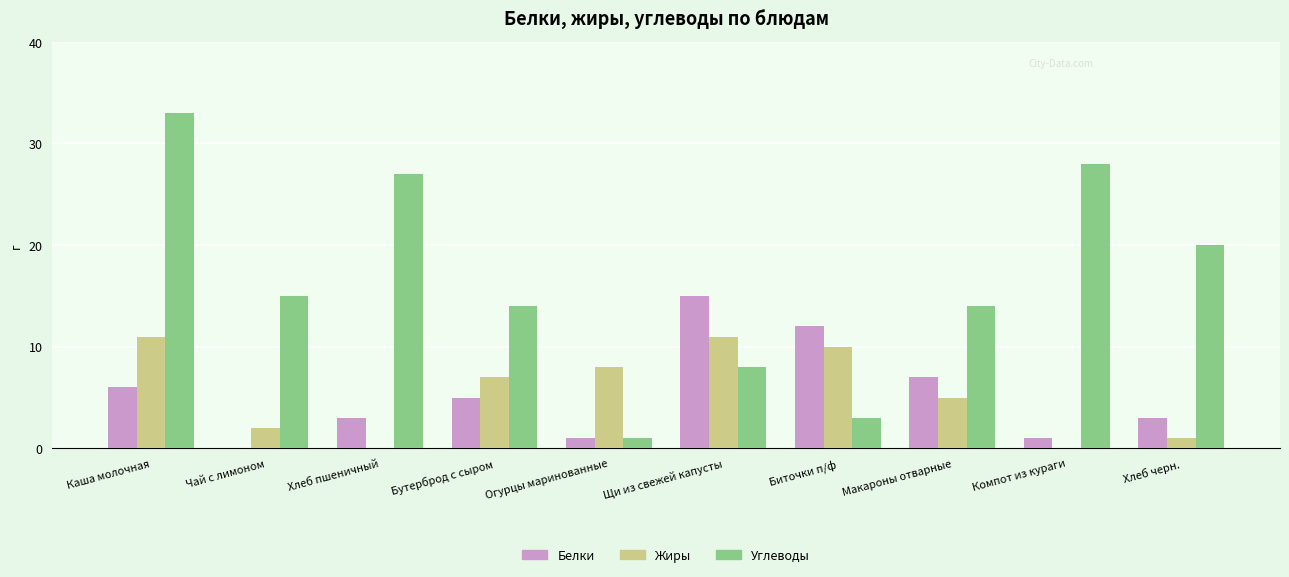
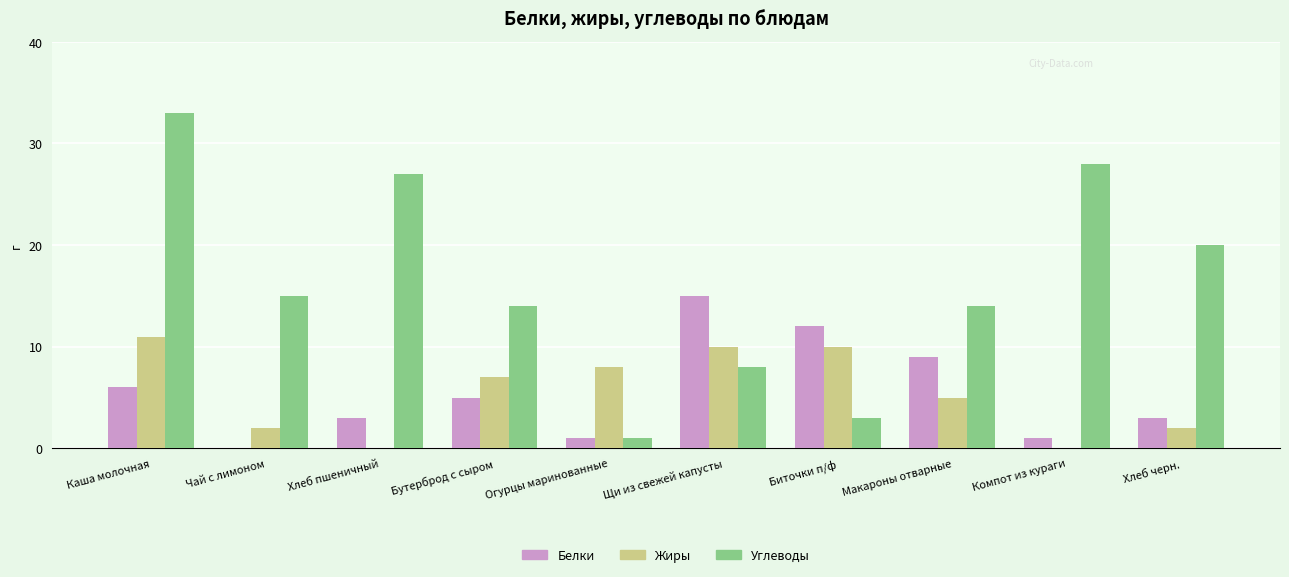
Жиры, Щи из свежей капусты: 11 -> 10
Белки, Макароны отварные: 7 -> 9
Жиры, Хлеб черн.: 1 -> 2
